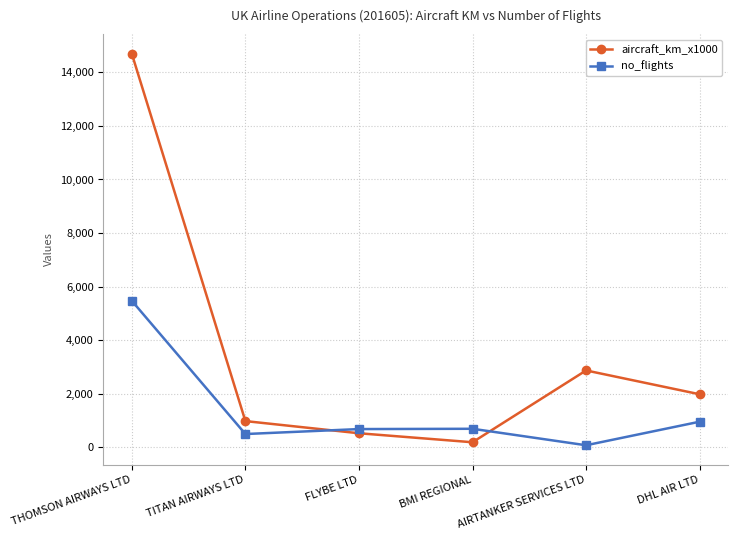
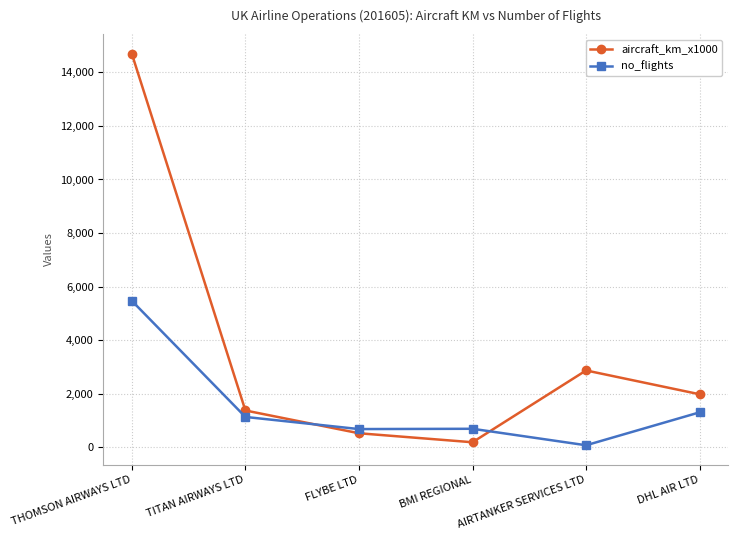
aircraft_km_x1000, TITAN AIRWAYS LTD: 1,000 -> 1,400
no_flights, TITAN AIRWAYS LTD: 500 -> 1,100
no_flights, DHL AIR LTD: 1,000 -> 1,300
